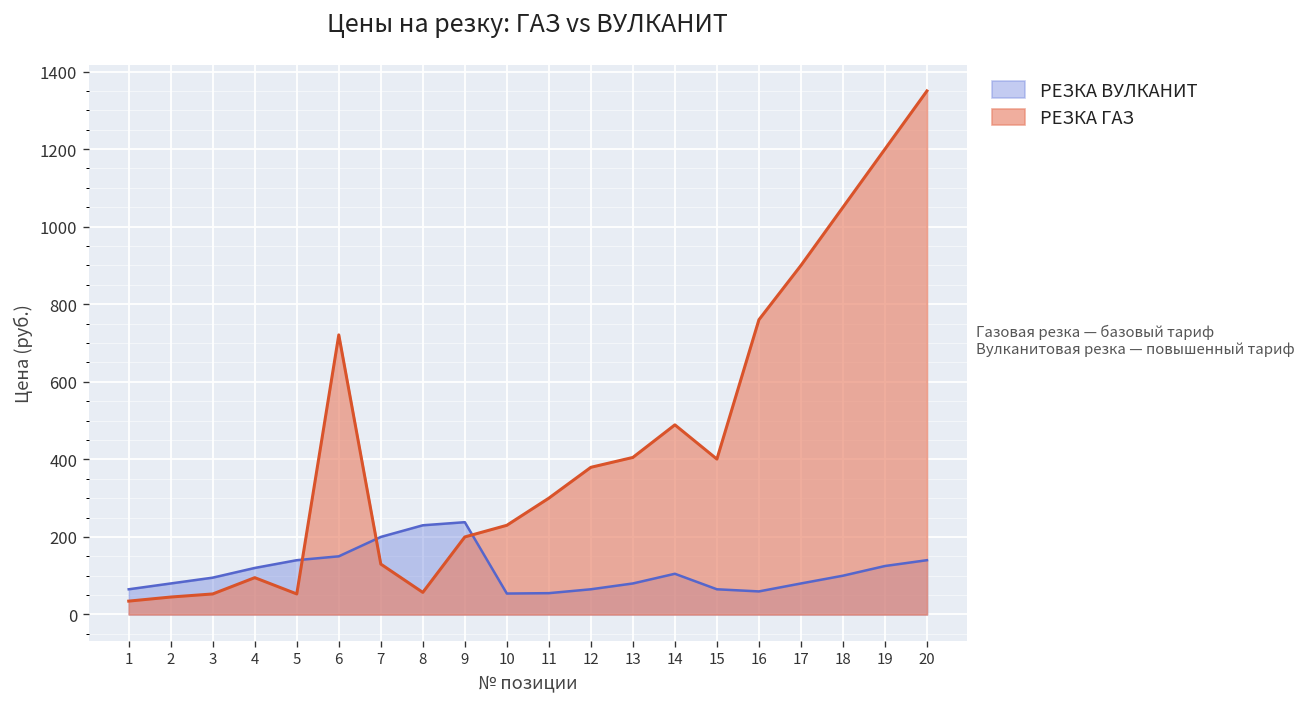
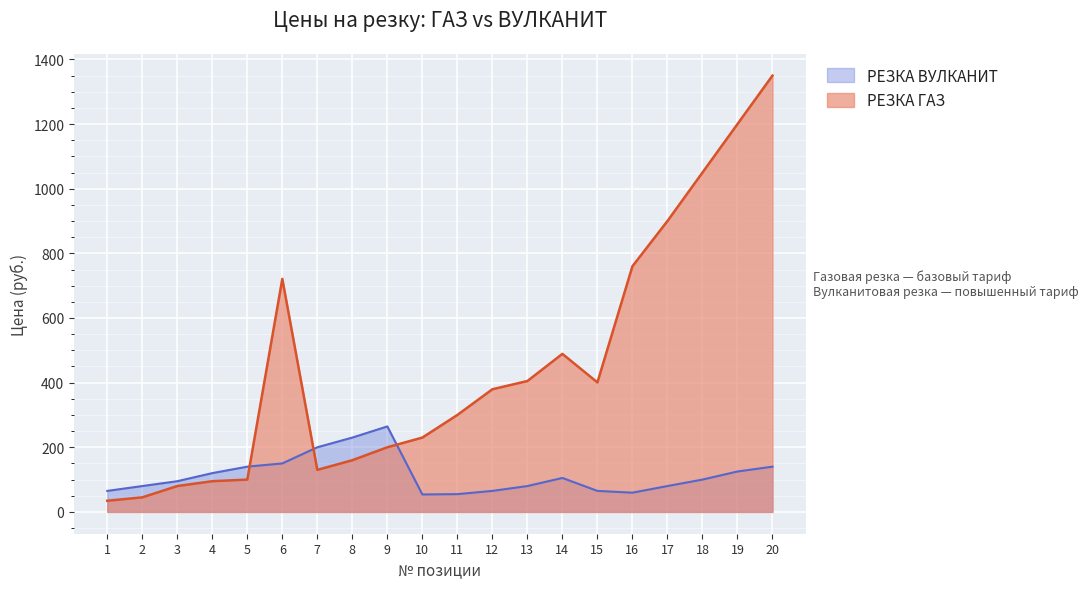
РЕЗКА ГАЗ, 3: 50 -> 80
РЕЗКА ГАЗ, 5: 50 -> 100
РЕЗКА ГАЗ, 8: 60 -> 160
РЕЗКА ВУЛКАНИТ, 9: 240 -> 260
